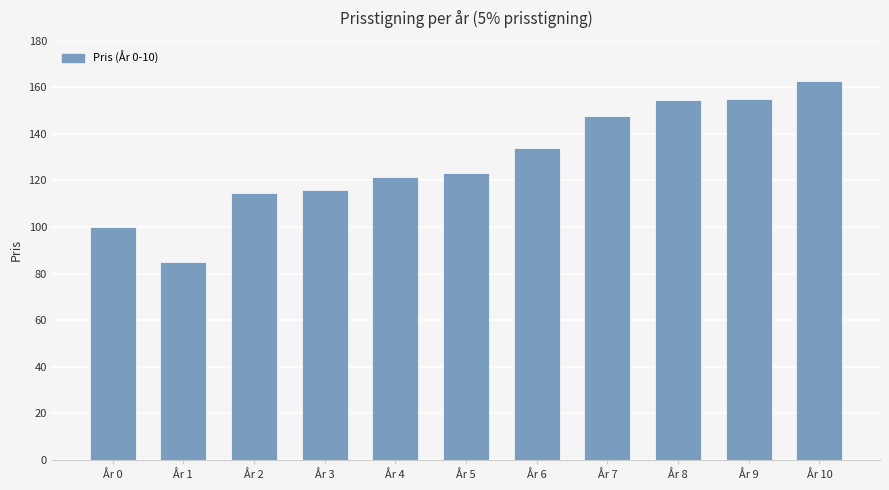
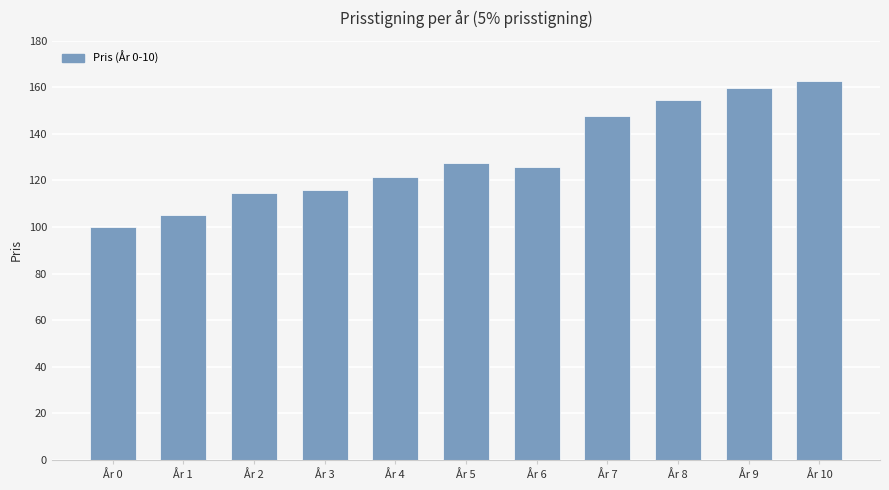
År 1: 85 -> 105
År 5: 123 -> 128
År 6: 134 -> 126
År 9: 155 -> 160
